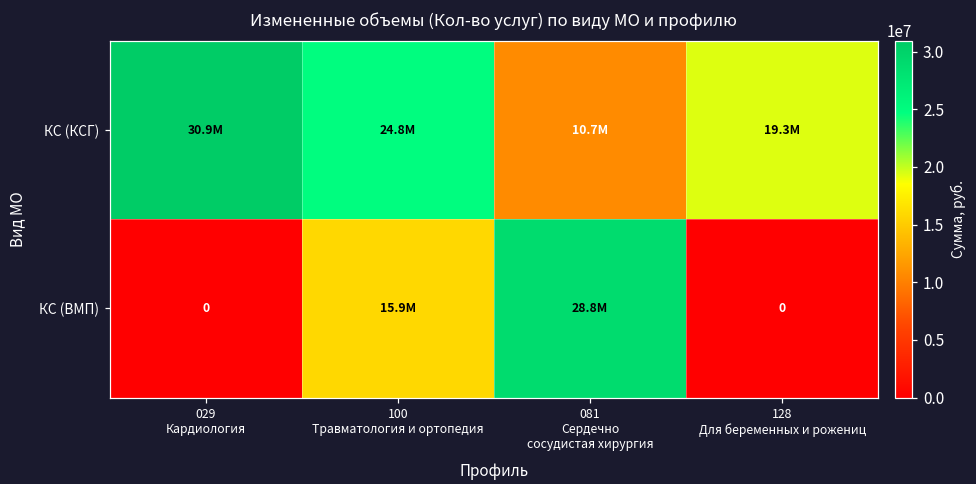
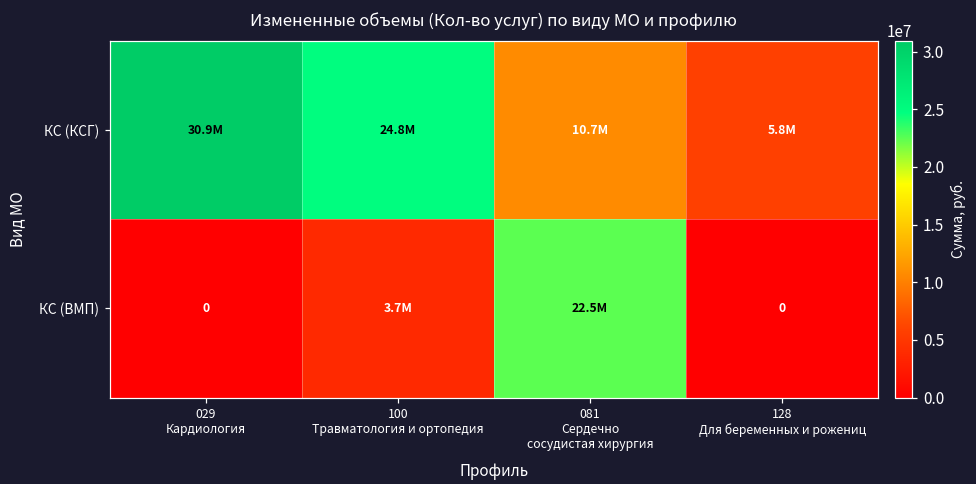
КС (КСГ), 128 Для беременных и рожениц: 19.3M -> 5.8M
КС (ВМП), 100 Травматология и ортопедия: 15.9M -> 3.7M
КС (ВМП), 081 Сердечно сосудистая хирургия: 28.8M -> 22.5M
